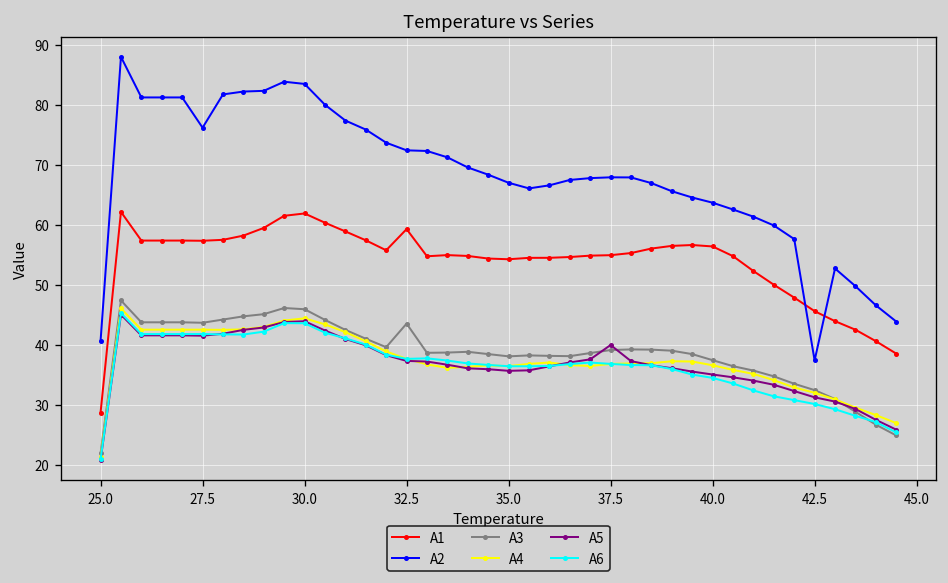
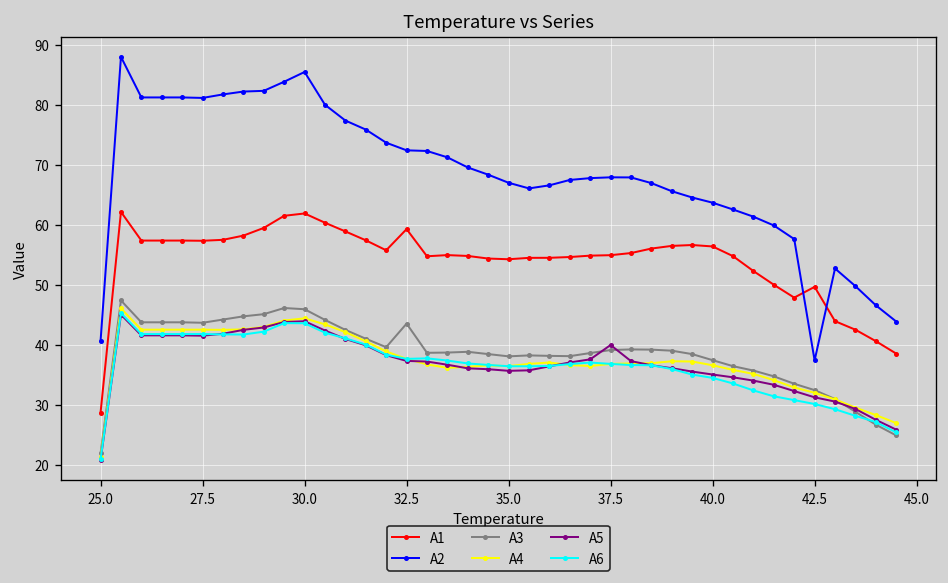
A2, 27.5: 76 -> 81
A2, 30.0: 83 -> 85
A1, 42.5: 46 -> 50
